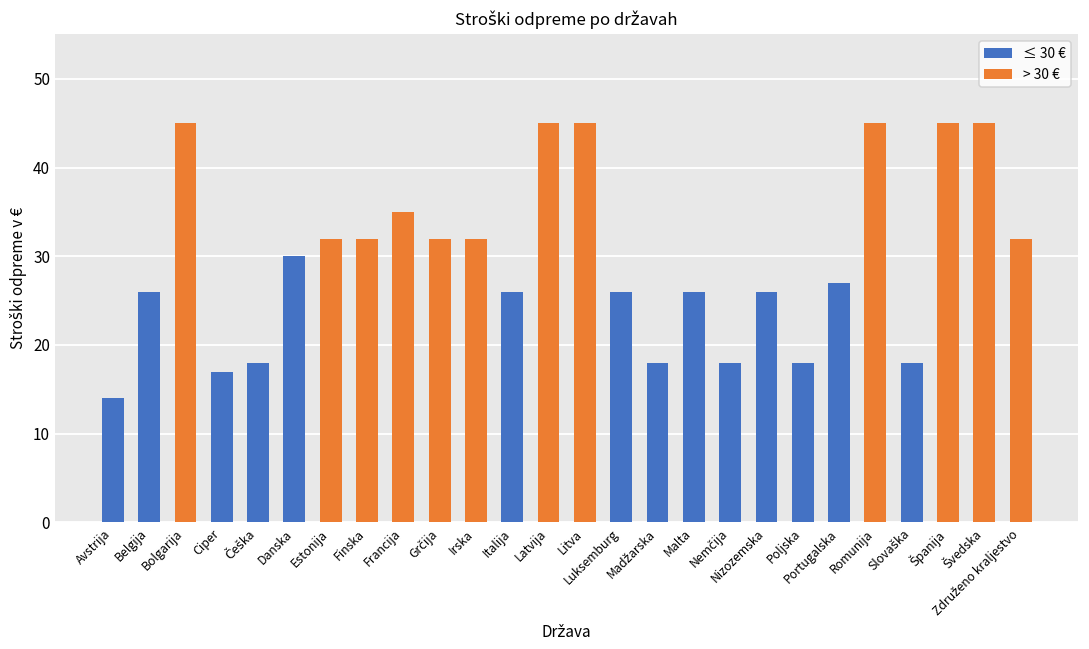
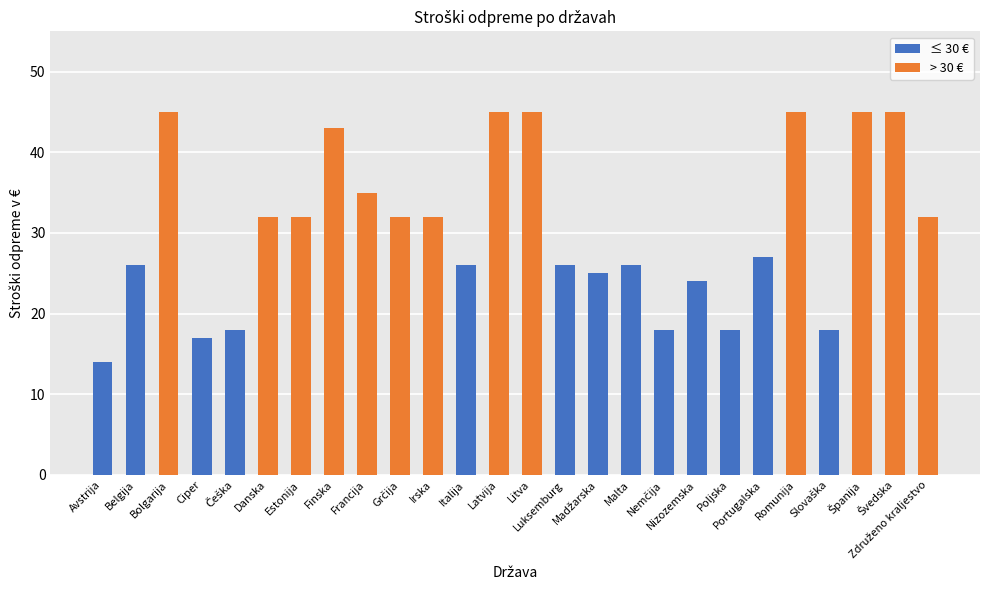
Danska: 30 -> 32
Finska: 32 -> 43
Madžarska: 18 -> 25
Nizozemska: 26 -> 24
